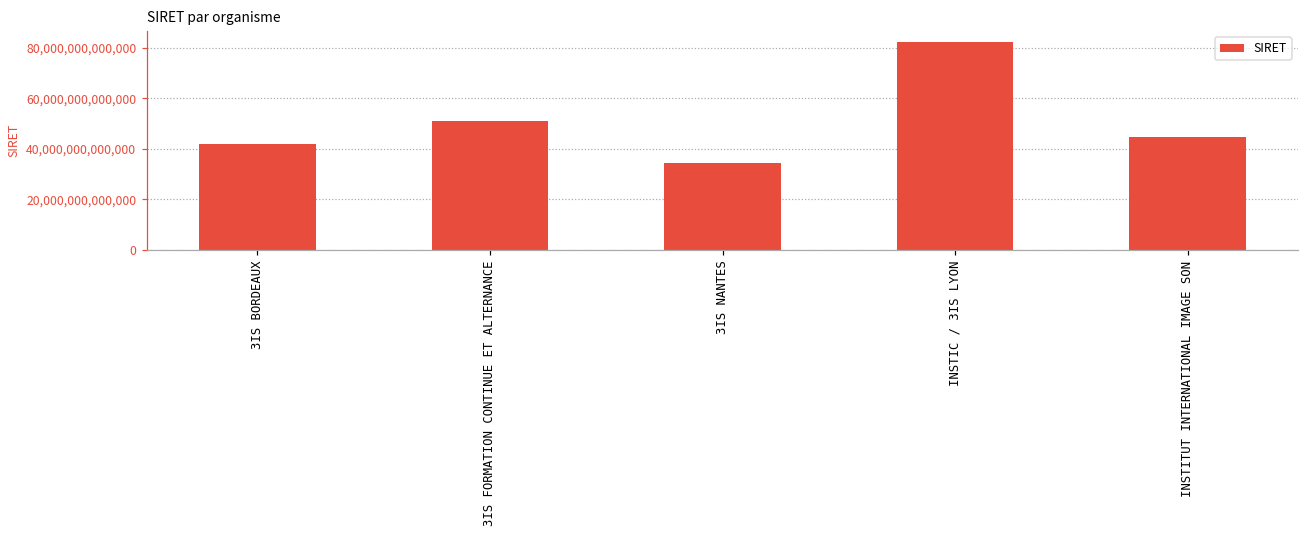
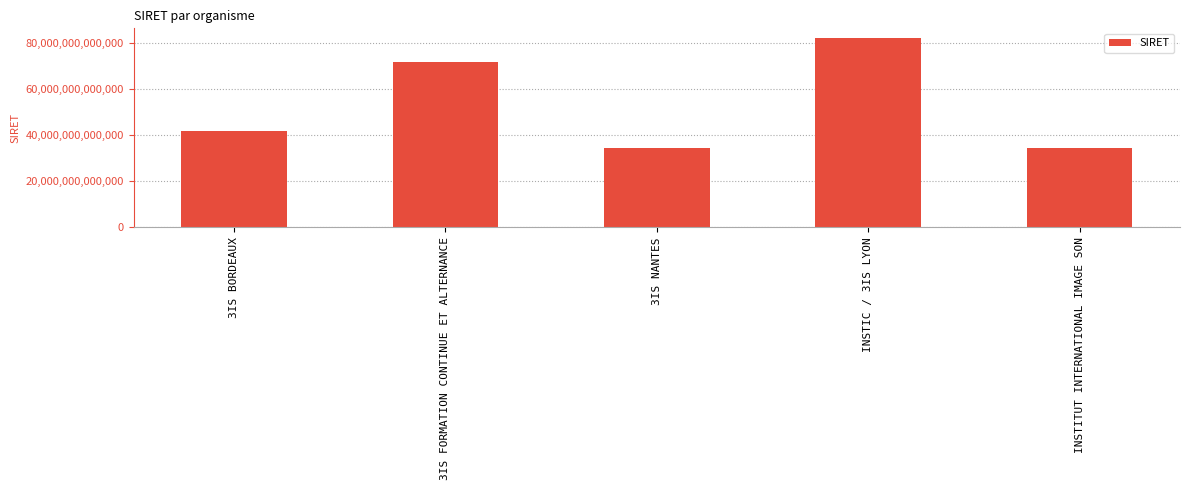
3IS FORMATION CONTINUE ET ALTERNANCE: 51,000,000,000,000 -> 72,000,000,000,000
INSTITUT INTERNATIONAL IMAGE SON: 45,000,000,000,000 -> 35,000,000,000,000
